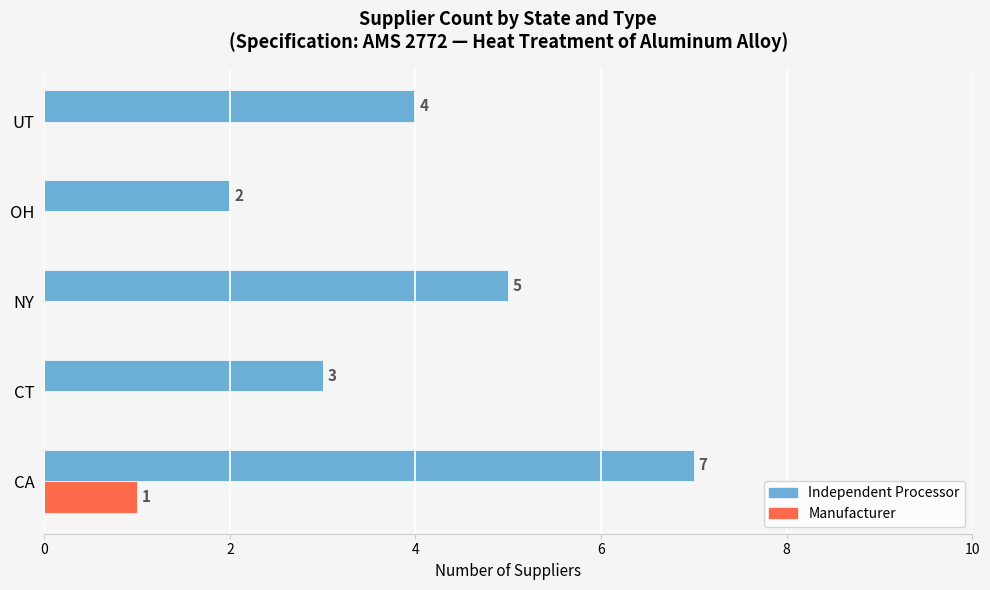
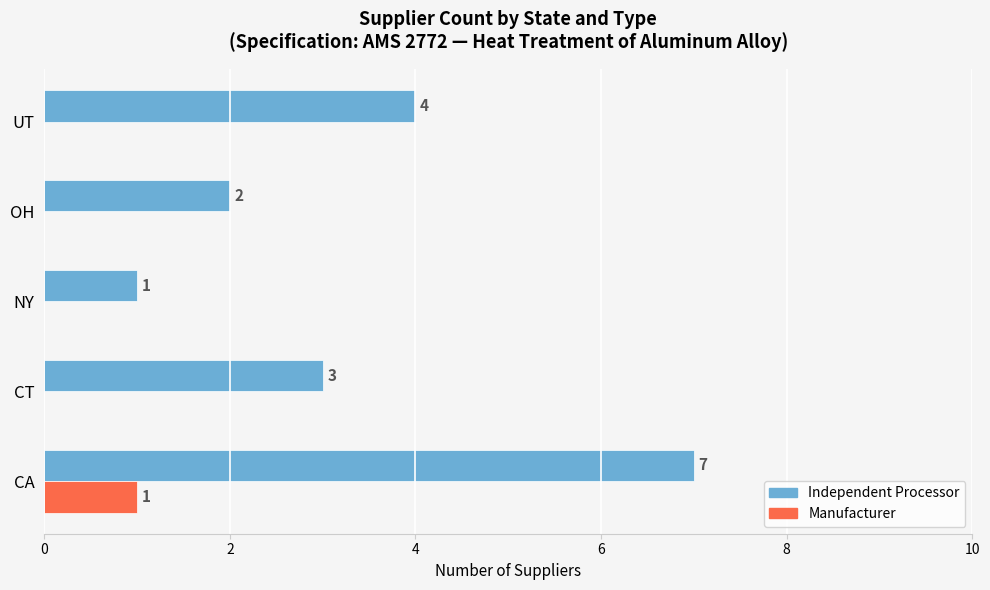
Independent Processor, NY: 5 -> 1
